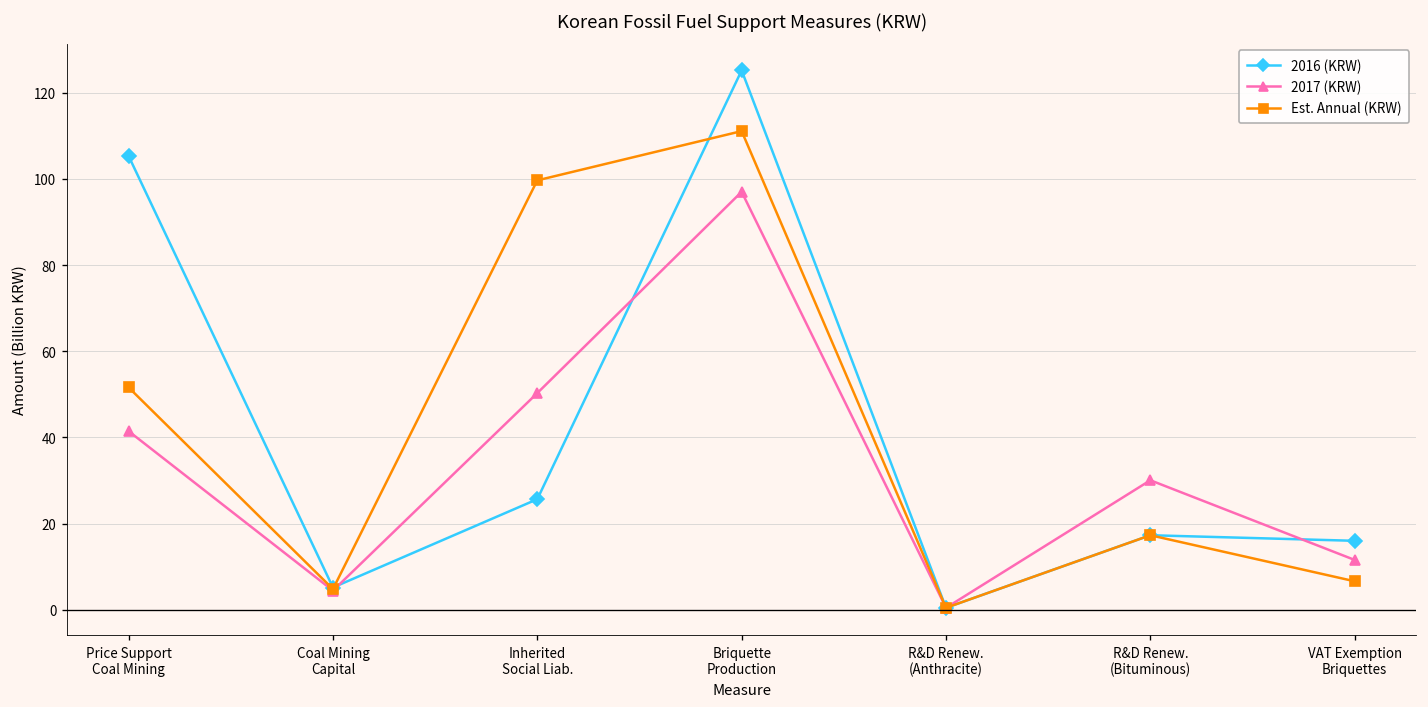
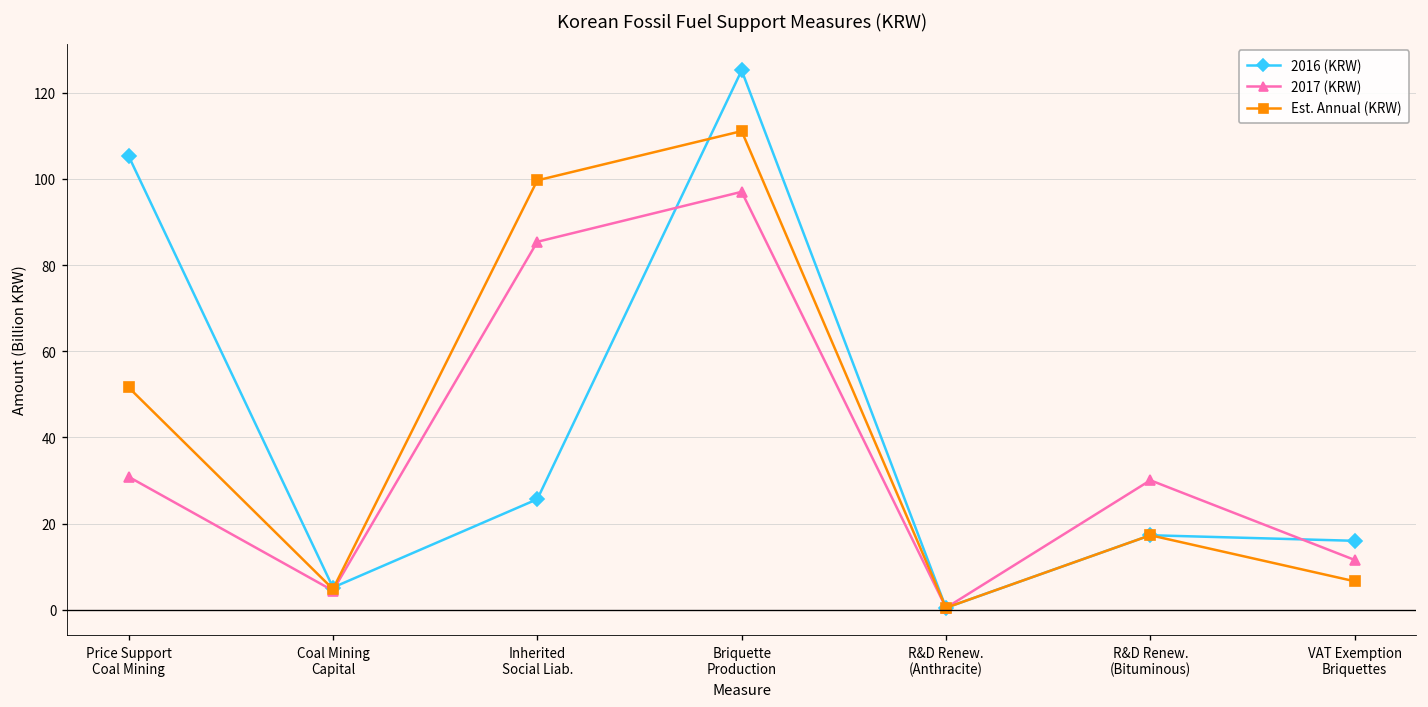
2017 (KRW), Price Support Coal Mining: 41 -> 31
2017 (KRW), Inherited Social Liab.: 50 -> 85
